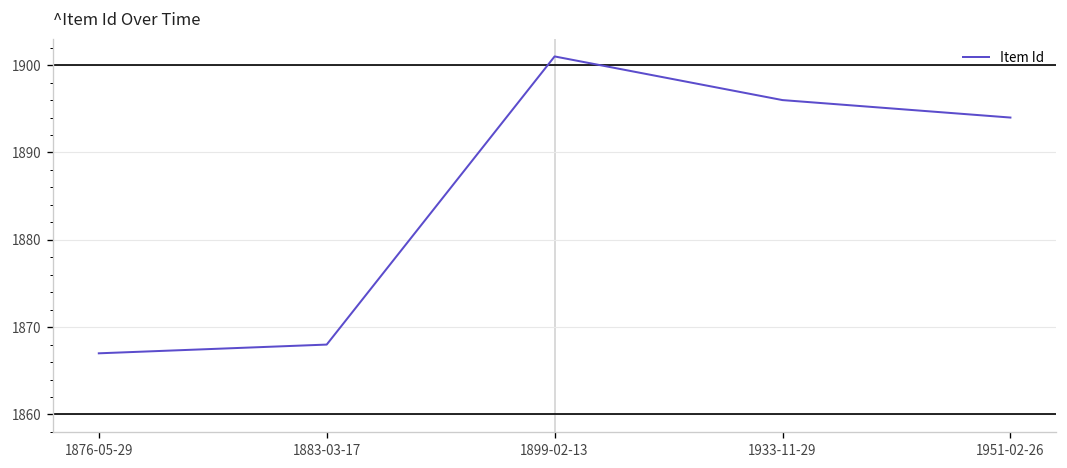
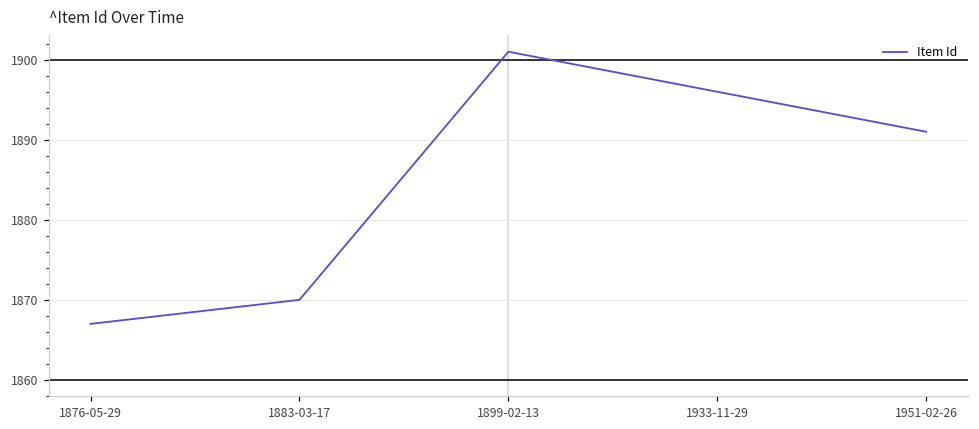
1883-03-17: 1868 -> 1870
1951-02-26: 1894 -> 1891
